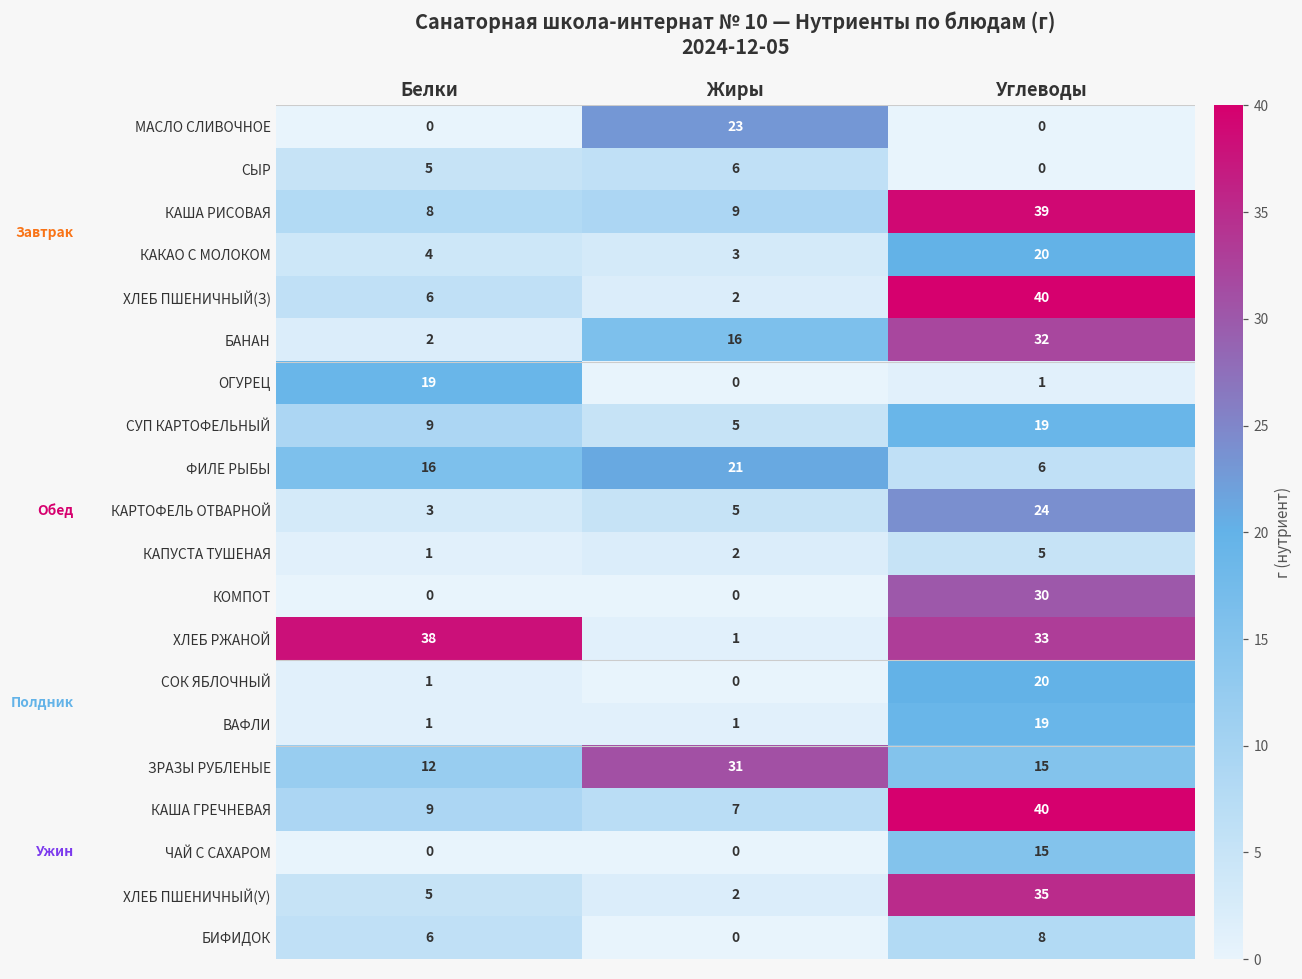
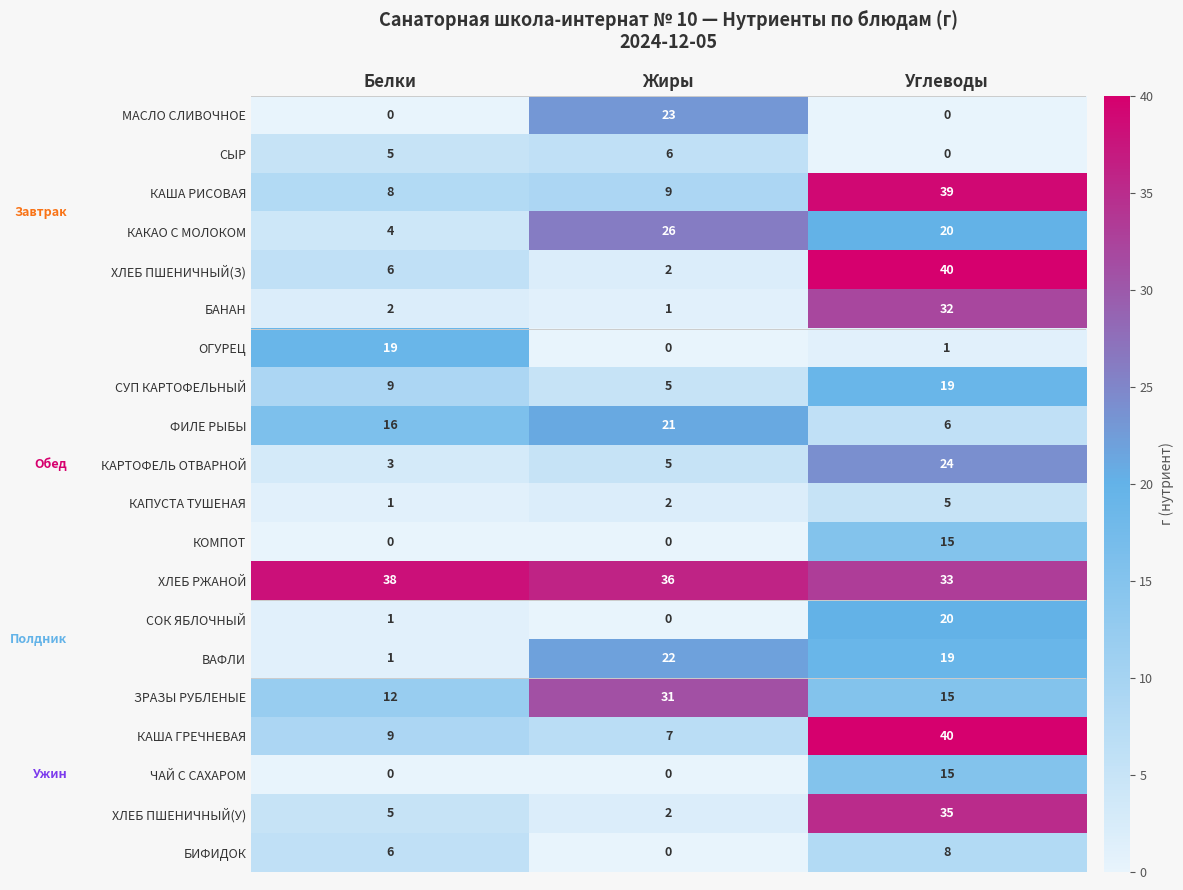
КАКАО С МОЛОКОМ, Жиры: 3 -> 26
БАНАН, Жиры: 16 -> 1
КОМПОТ, Углеводы: 30 -> 15
ХЛЕБ РЖАНОЙ, Жиры: 1 -> 36
ВАФЛИ, Жиры: 1 -> 22
